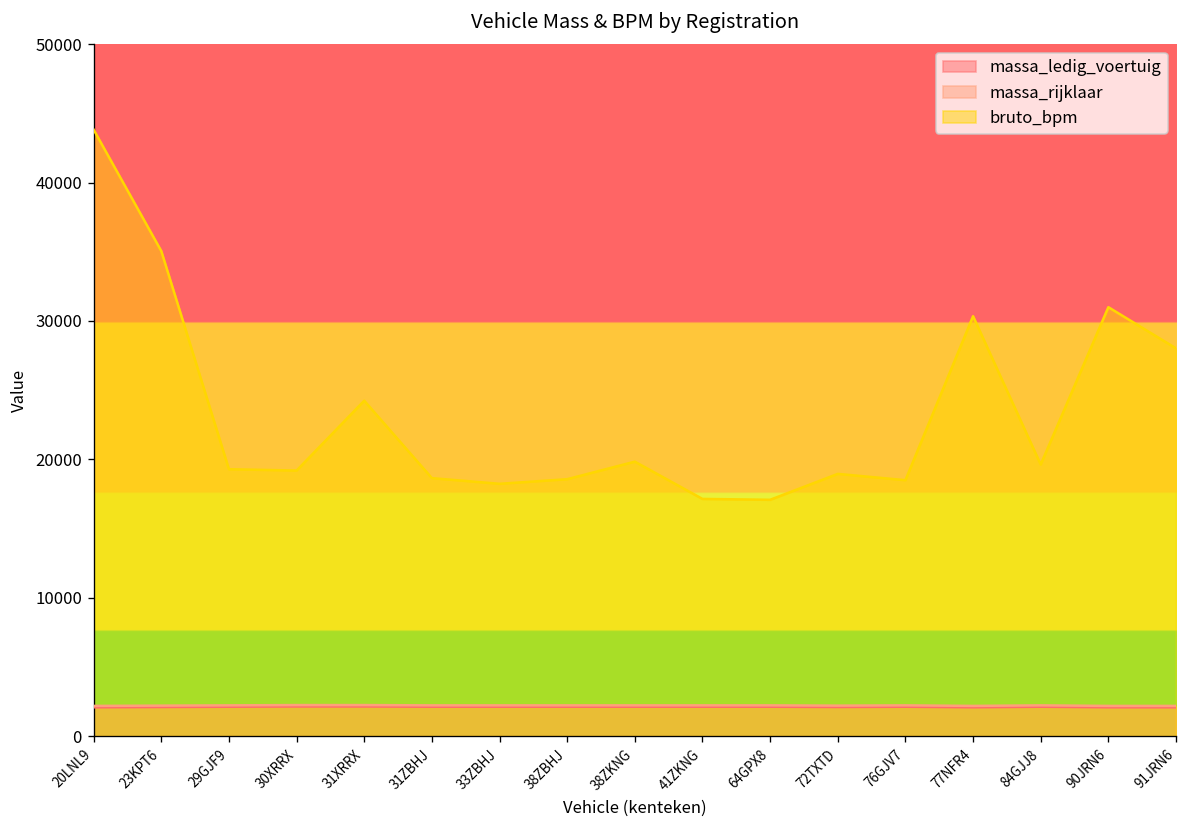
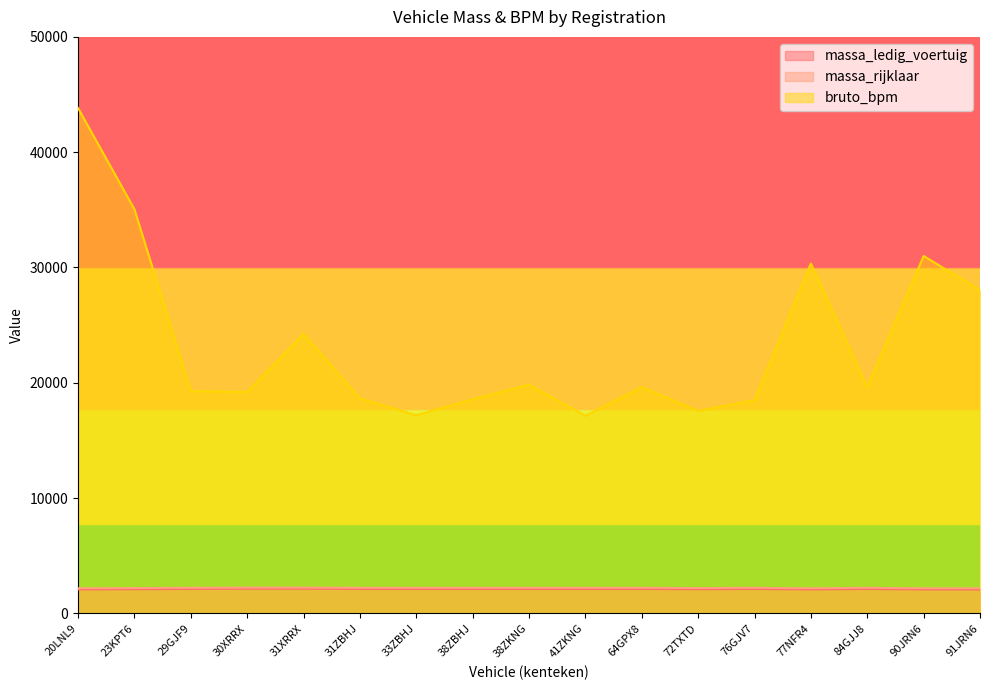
bruto_bpm, 33ZBHJ: 18200 -> 17200
bruto_bpm, 64GPX8: 17100 -> 19600
bruto_bpm, 72TXTD: 19000 -> 17600
